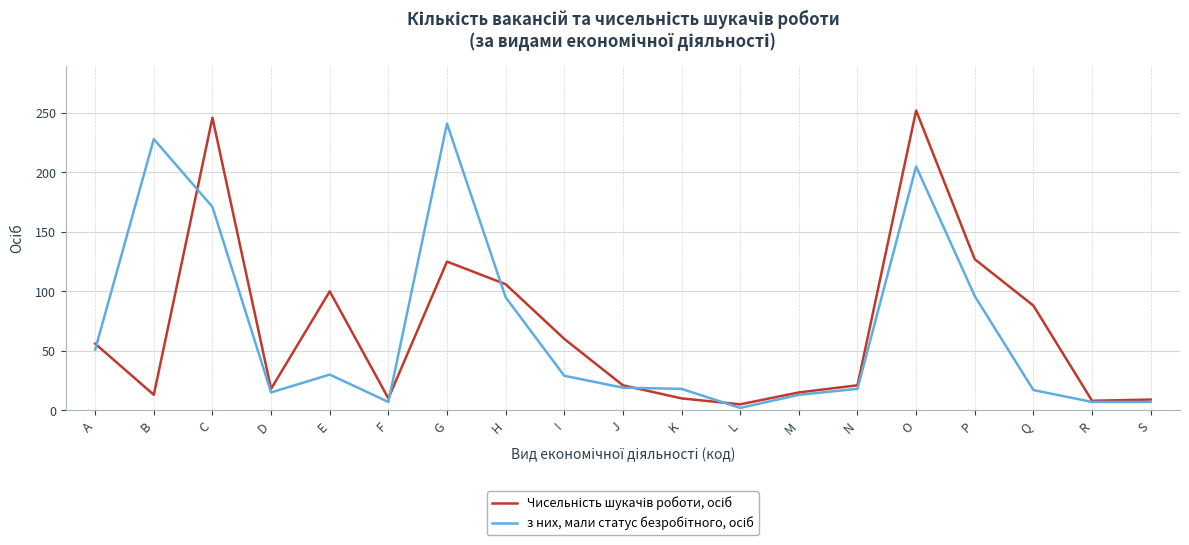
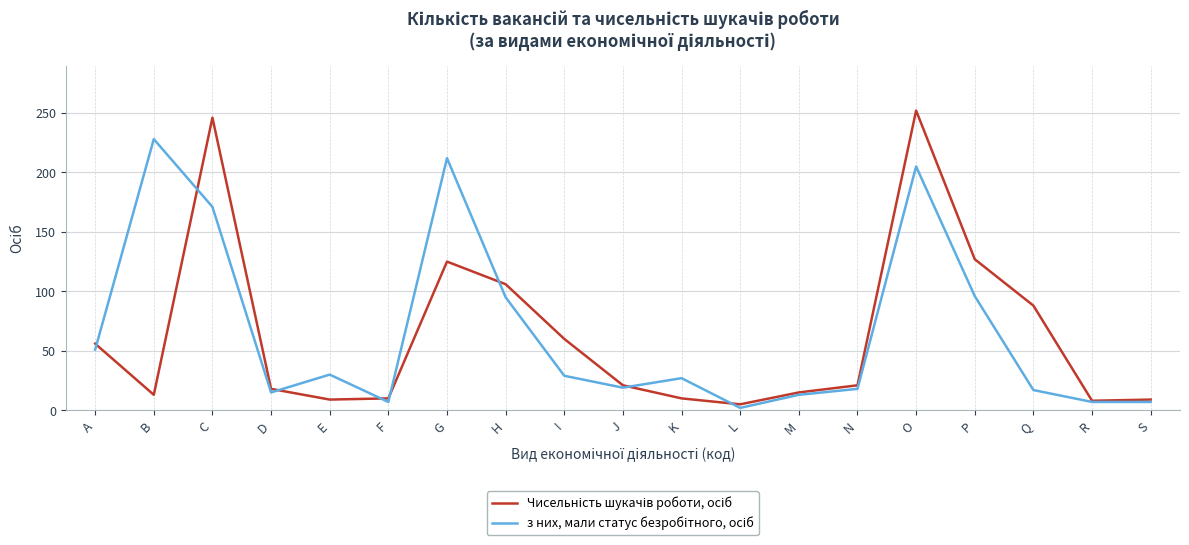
Чисельність шукачів роботи, осіб, E: 100 -> 9
з них, мали статус безробітного, осіб, G: 241 -> 212
з них, мали статус безробітного, осіб, K: 18 -> 27
